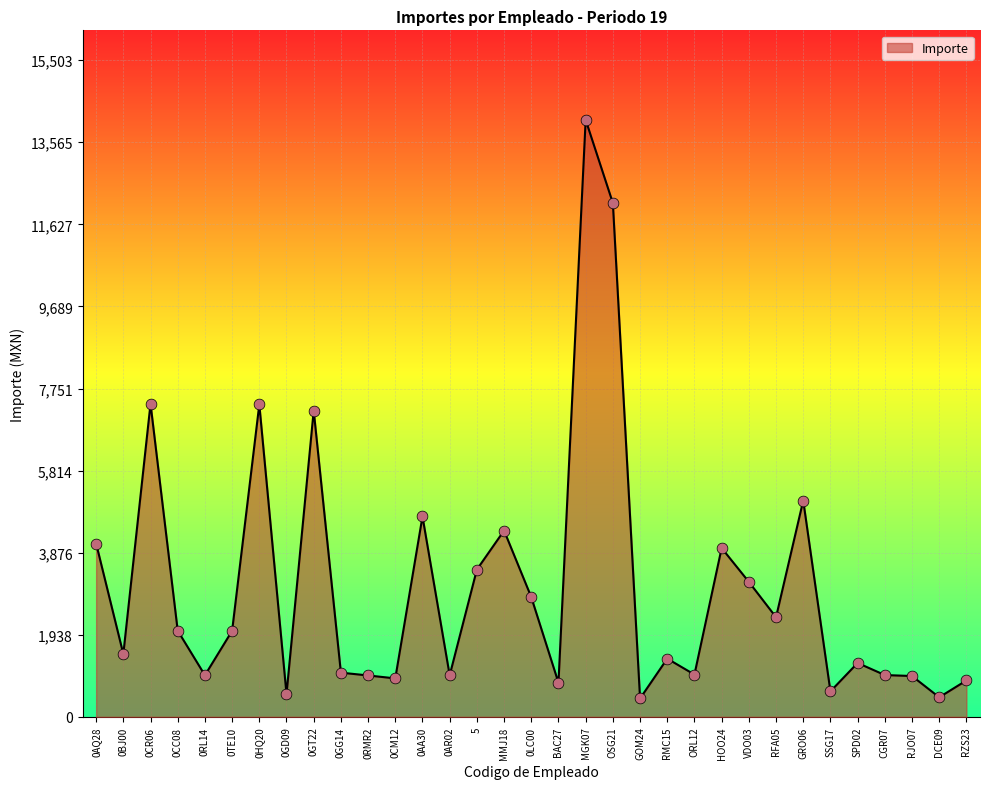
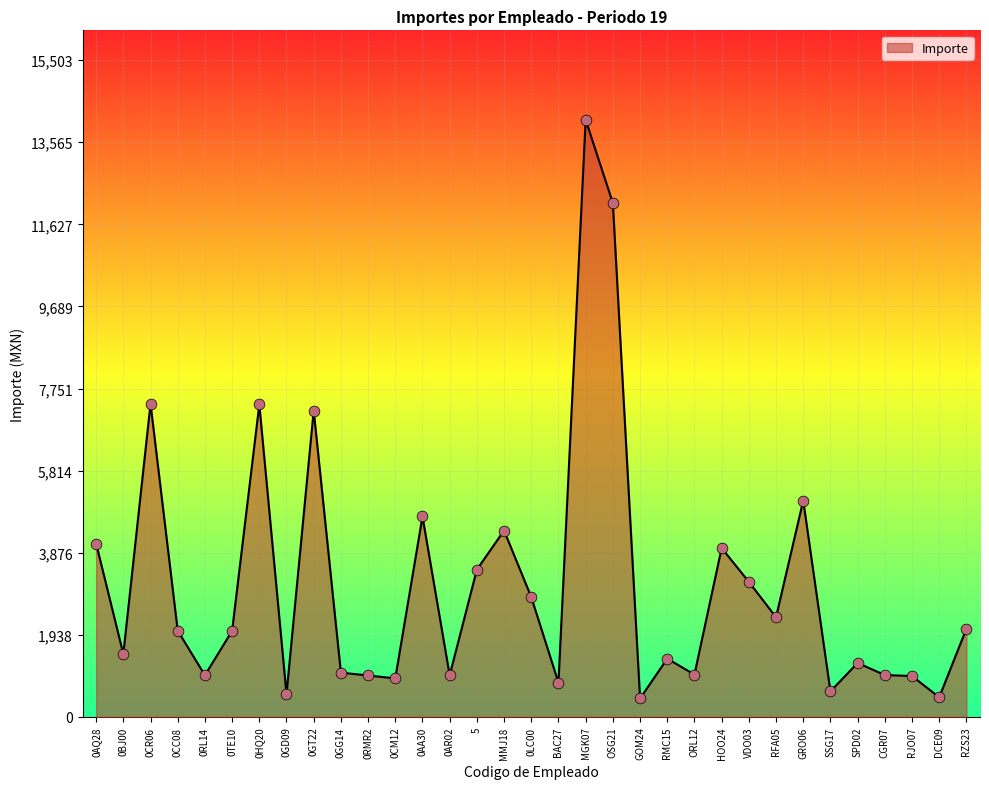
RZS23: 900 -> 2,100
